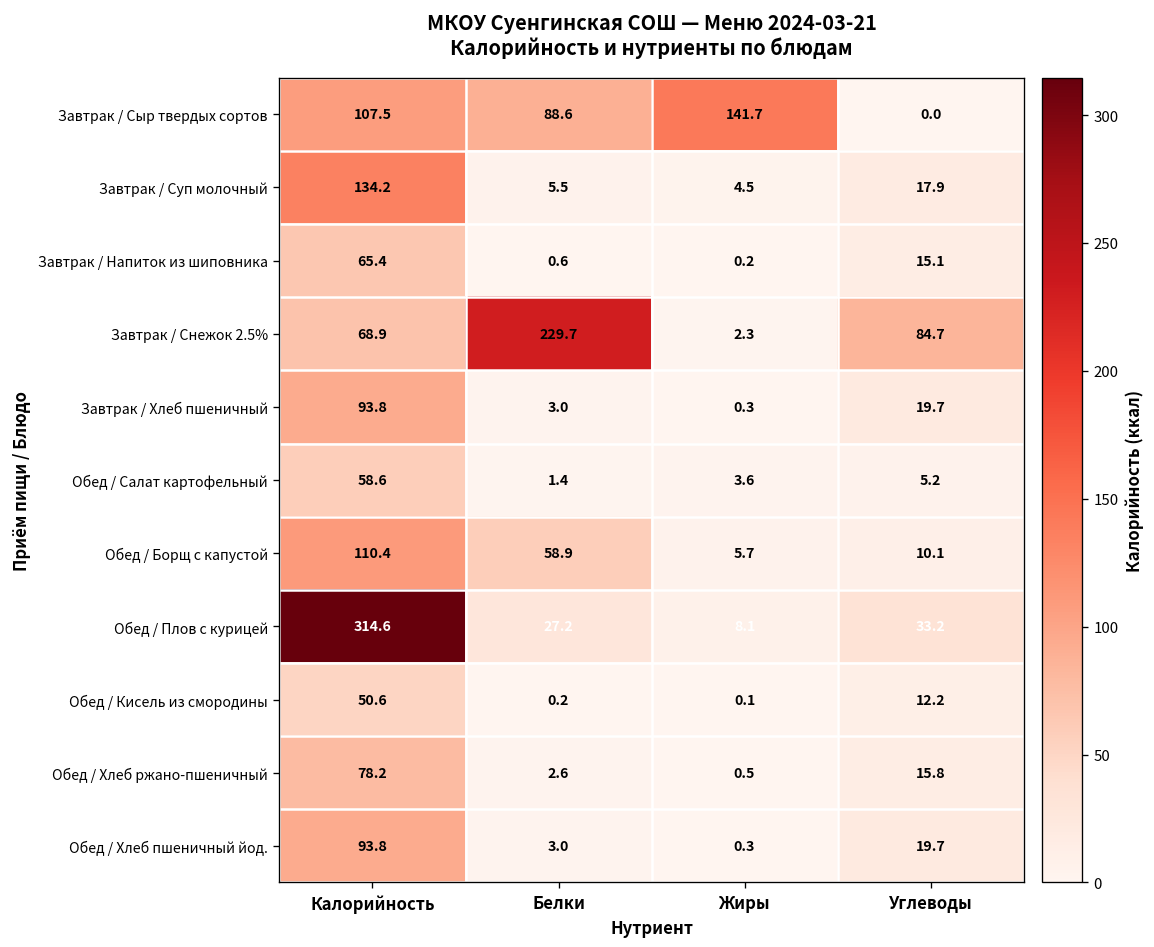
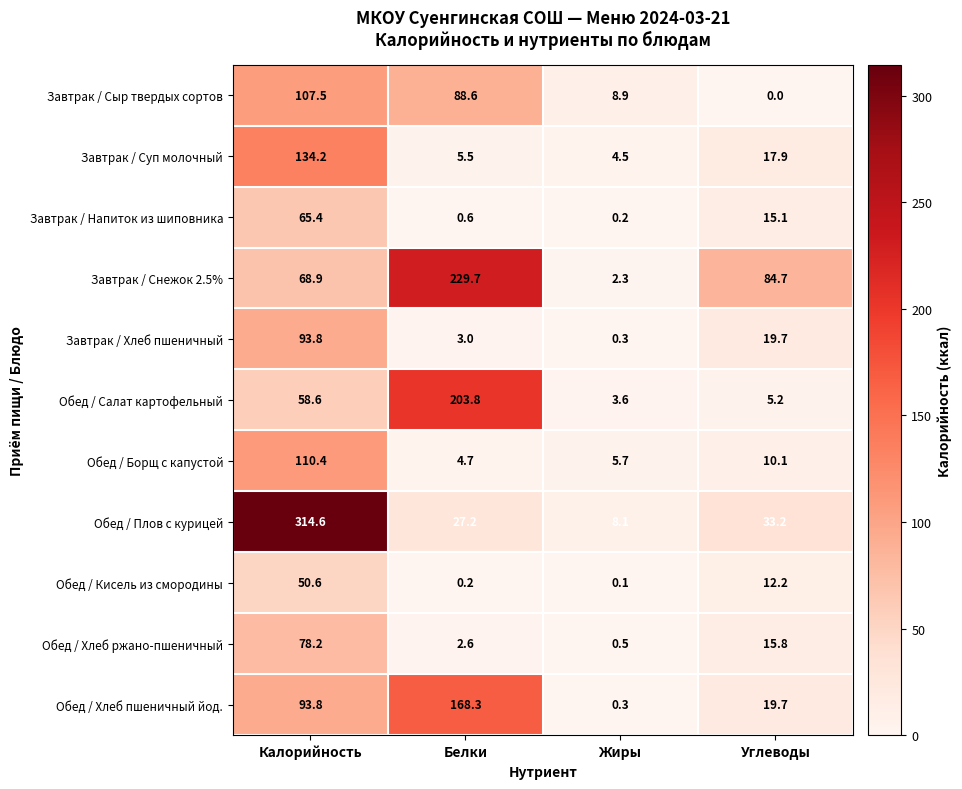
Завтрак / Сыр твердых сортов, Жиры: 141.7 -> 8.9
Обед / Салат картофельный, Белки: 1.4 -> 203.8
Обед / Борщ с капустой, Белки: 58.9 -> 4.7
Обед / Хлеб пшеничный йод., Белки: 3.0 -> 168.3
